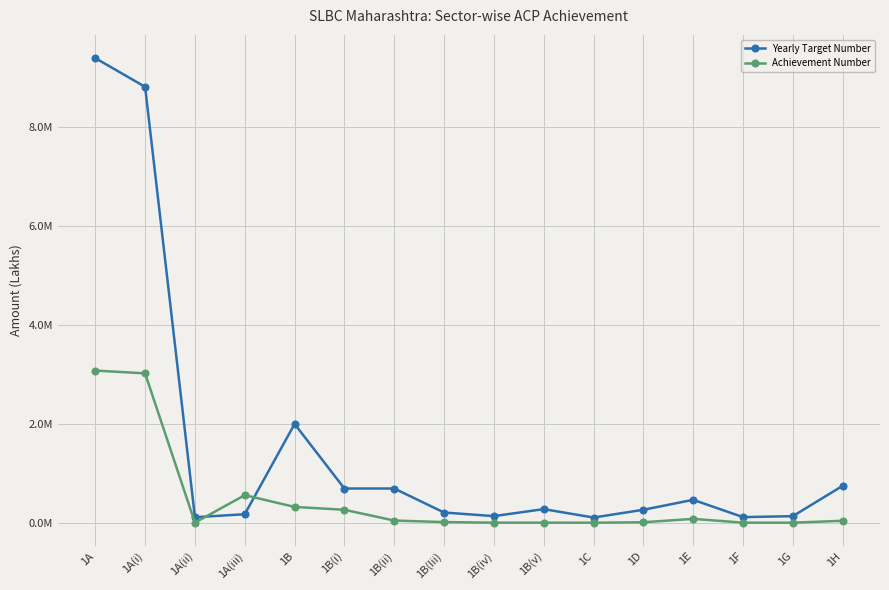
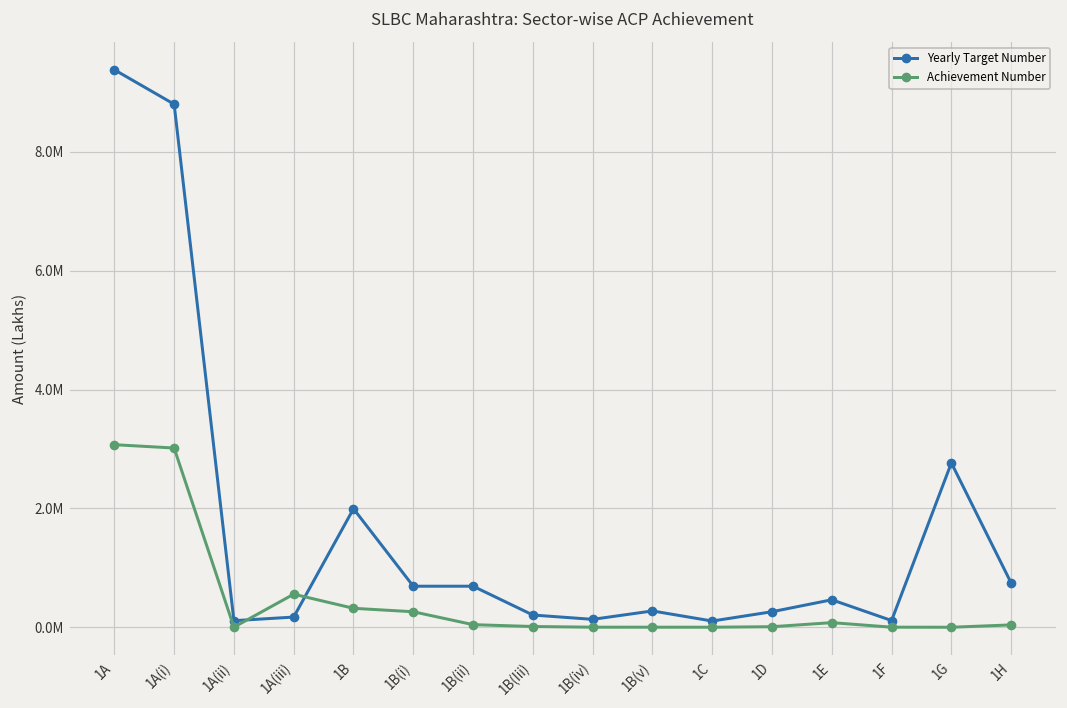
Yearly Target Number, 1G: 100000 -> 2800000
